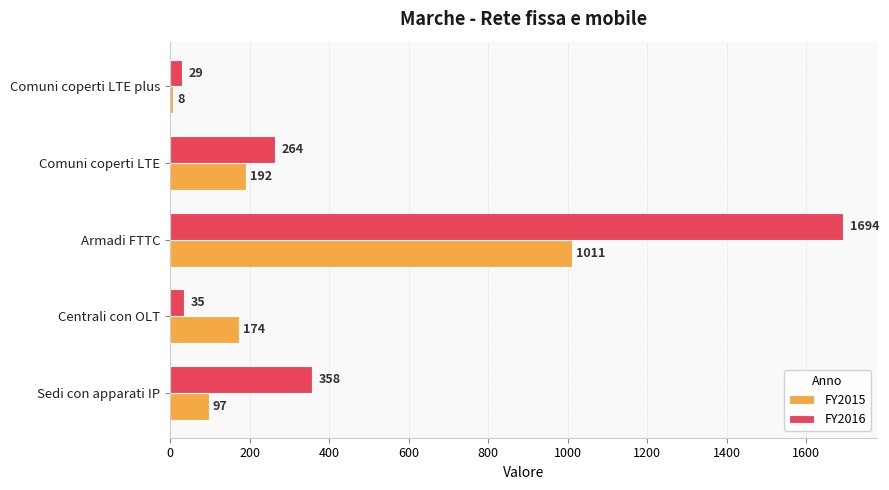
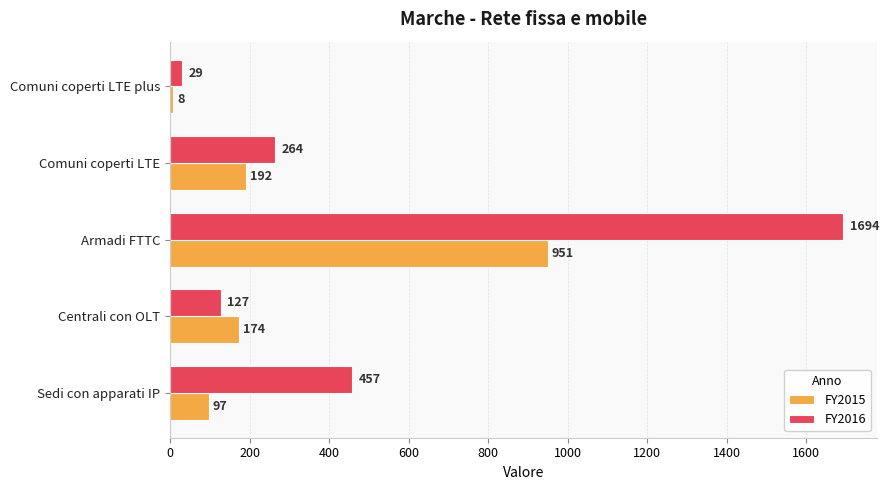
FY2015, Armadi FTTC: 1011 -> 951
FY2016, Centrali con OLT: 35 -> 127
FY2016, Sedi con apparati IP: 358 -> 457
